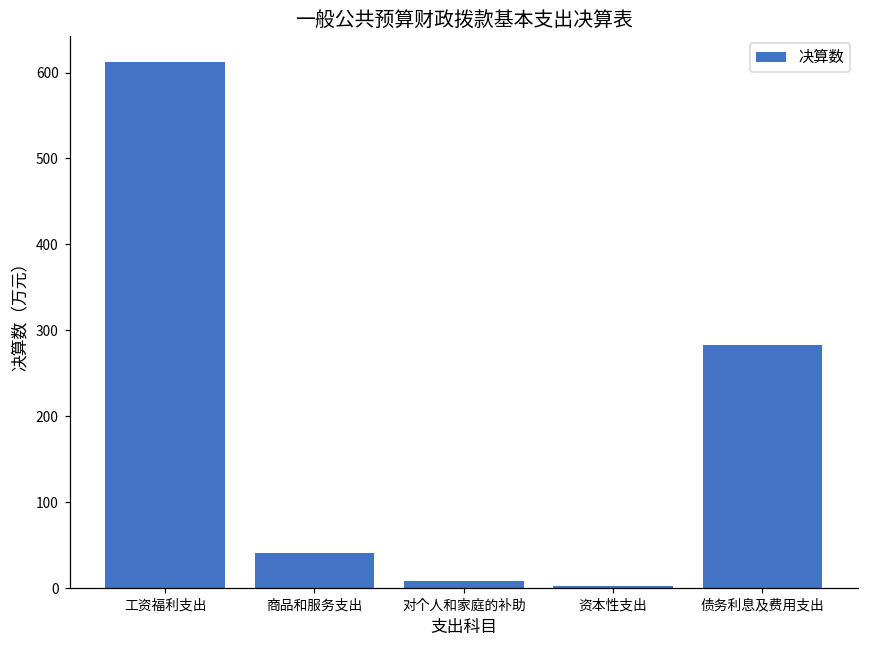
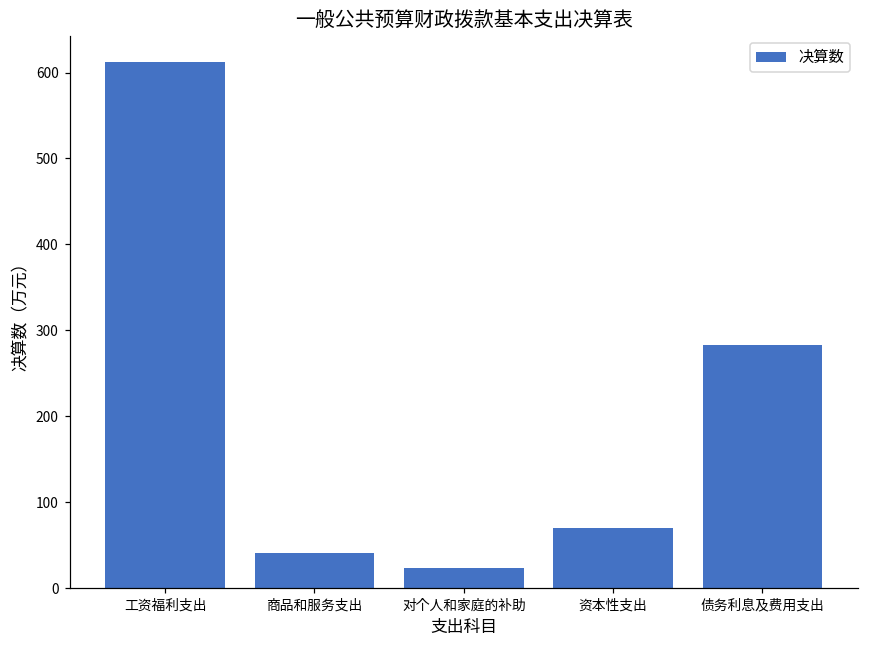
对个人和家庭的补助: 10 -> 20
资本性支出: 0 -> 70
